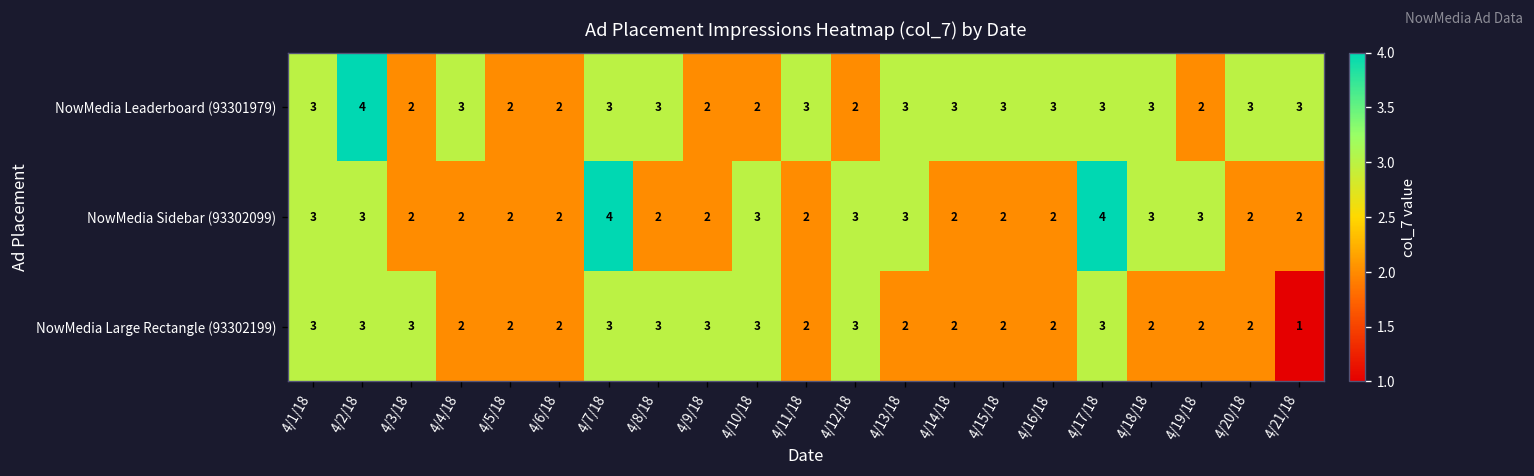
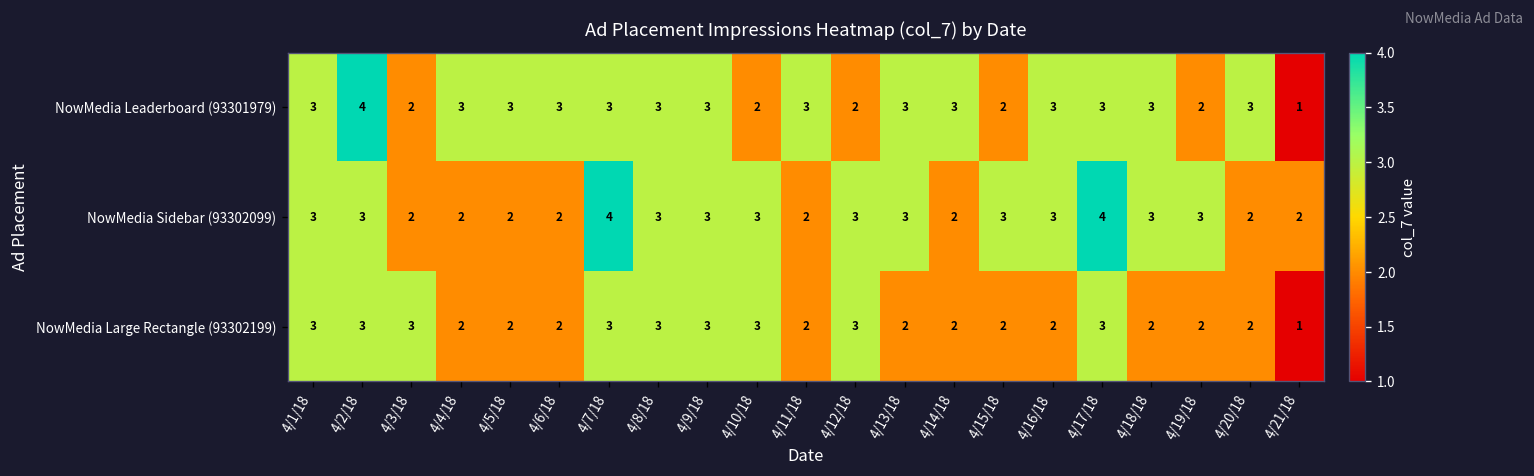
NowMedia Leaderboard (93301979), 4/5/18: 2 -> 3
NowMedia Leaderboard (93301979), 4/6/18: 2 -> 3
NowMedia Leaderboard (93301979), 4/9/18: 2 -> 3
NowMedia Leaderboard (93301979), 4/15/18: 3 -> 2
NowMedia Leaderboard (93301979), 4/21/18: 3 -> 1
NowMedia Sidebar (93302099), 4/8/18: 2 -> 3
NowMedia Sidebar (93302099), 4/9/18: 2 -> 3
NowMedia Sidebar (93302099), 4/15/18: 2 -> 3
NowMedia Sidebar (93302099), 4/16/18: 2 -> 3
